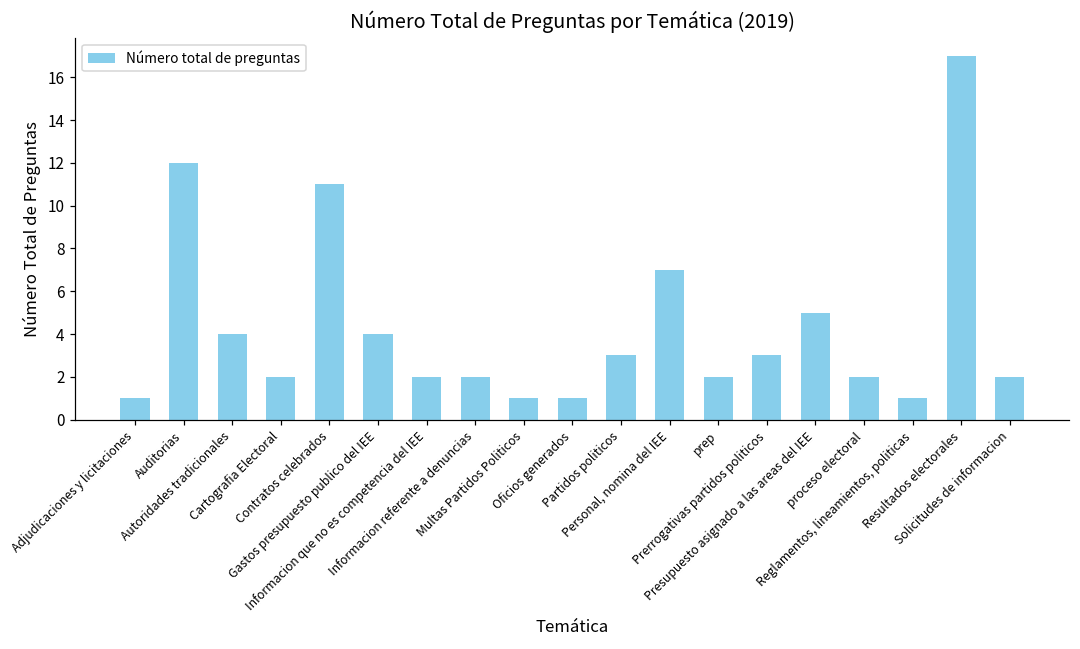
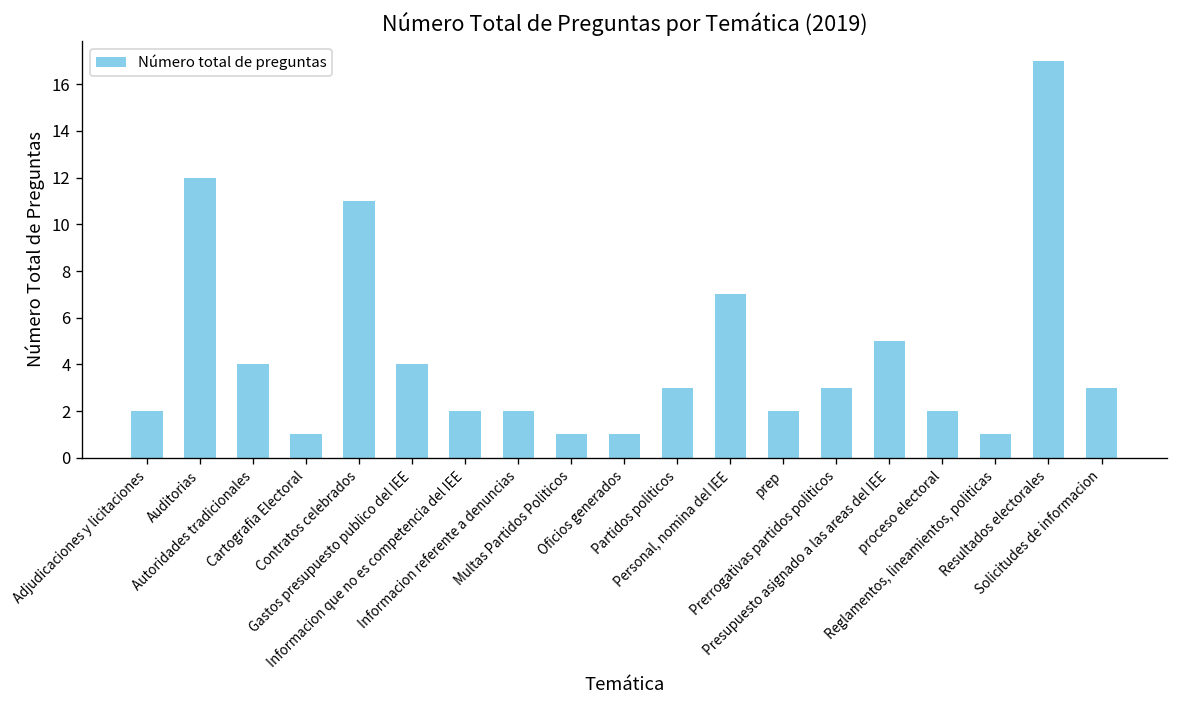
Adjudicaciones y licitaciones: 1 -> 2
Cartografia Electoral: 2 -> 1
Solicitudes de informacion: 2 -> 3
